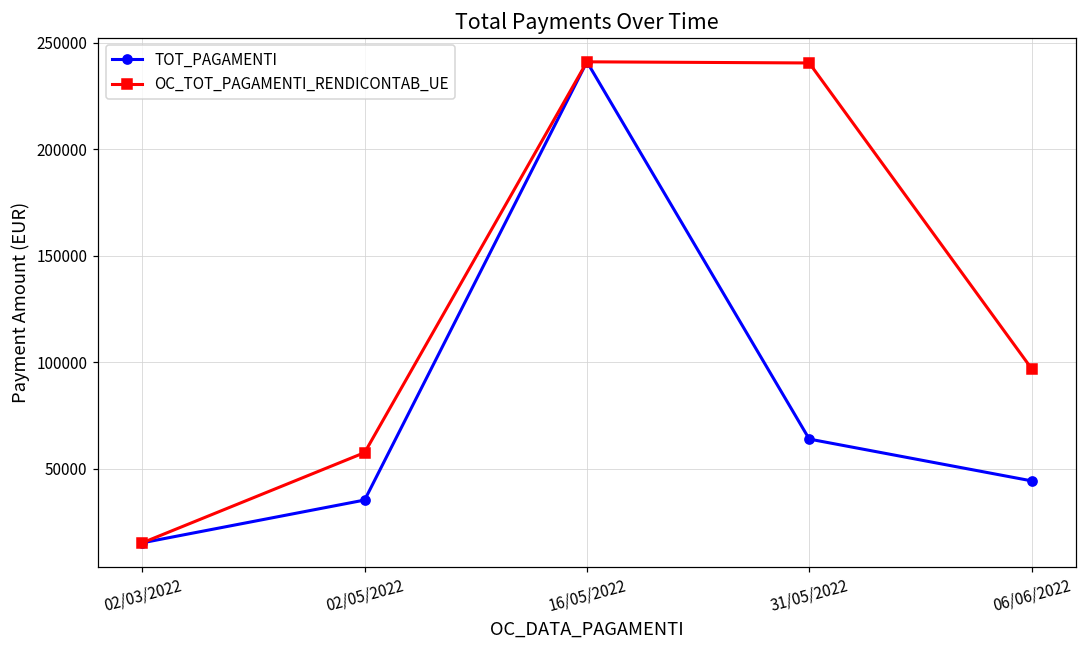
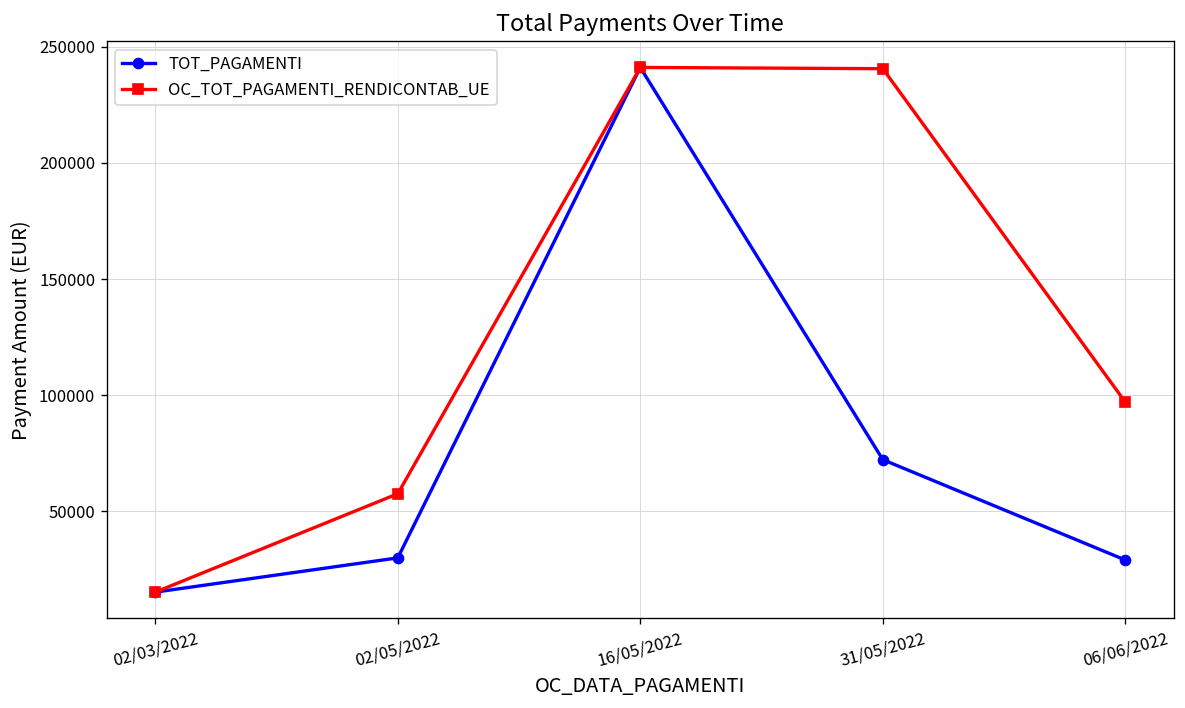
TOT_PAGAMENTI, 02/05/2022: 35000 -> 30000
TOT_PAGAMENTI, 31/05/2022: 64000 -> 72000
TOT_PAGAMENTI, 06/06/2022: 44000 -> 29000
